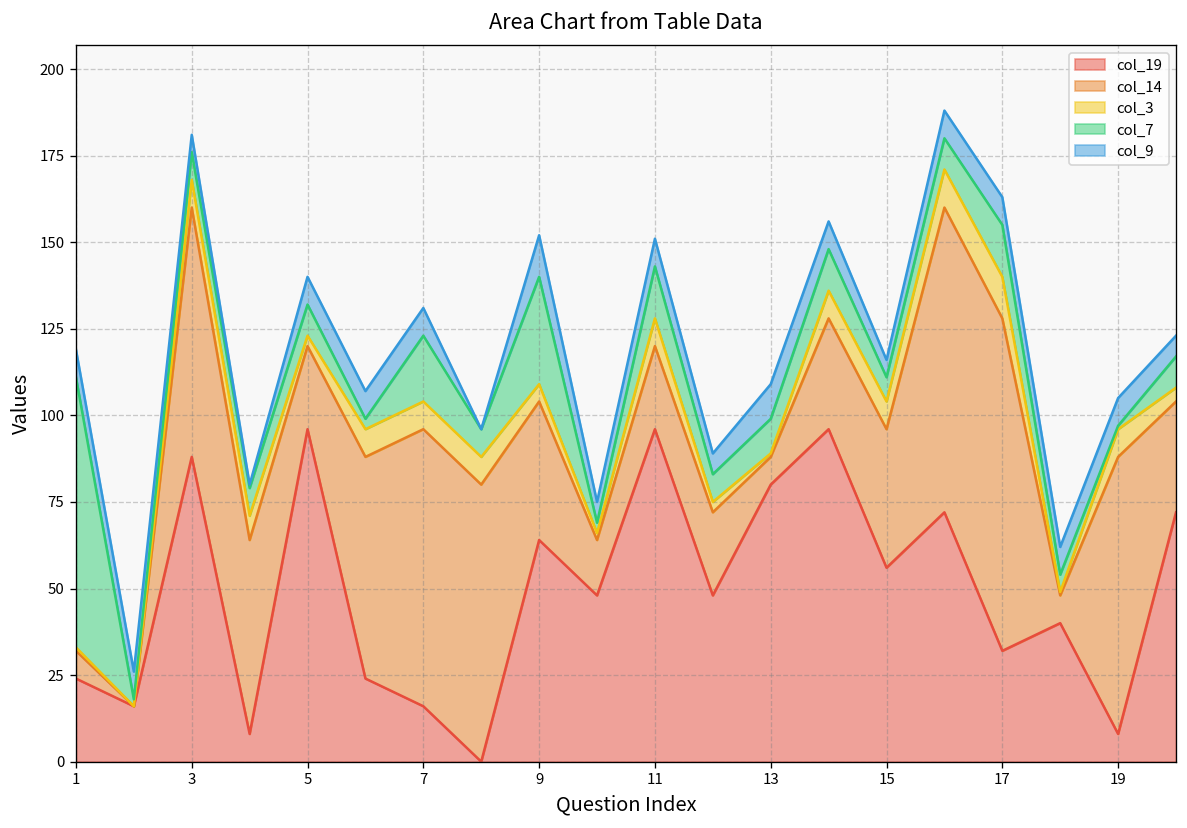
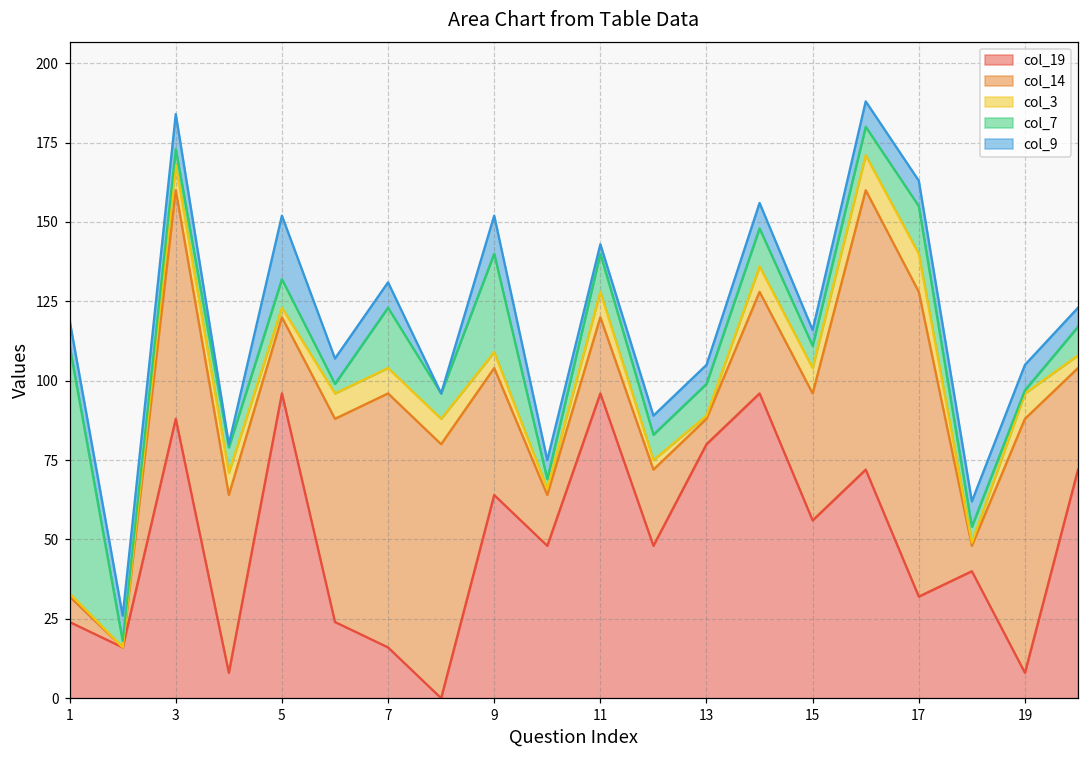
col_7, 3: 8 -> 5
col_9, 3: 5 -> 11
col_9, 5: 8 -> 20
col_7, 11: 15 -> 12
col_9, 11: 8 -> 3
col_9, 13: 10 -> 6
